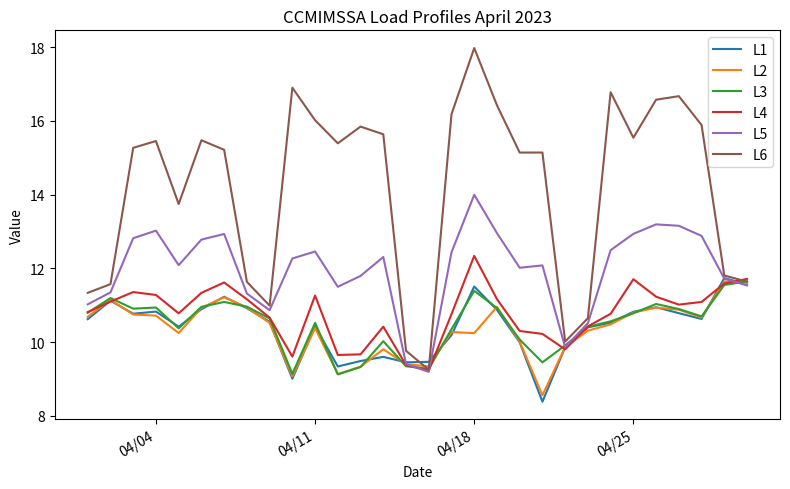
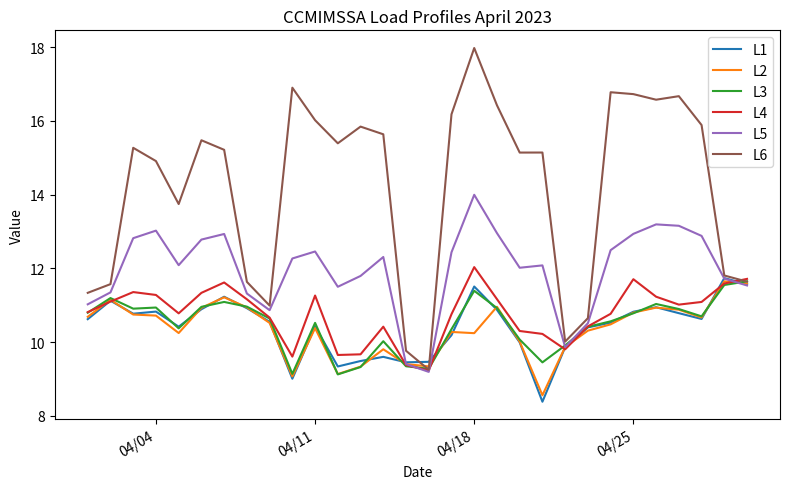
L6, 04/04: 15.5 -> 14.9
L4, 04/18: 12.3 -> 12.0
L6, 04/25: 15.5 -> 16.7
